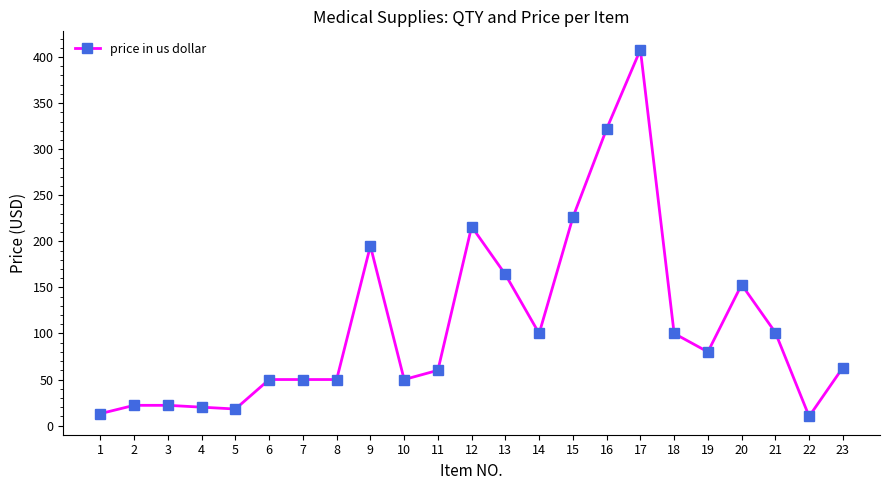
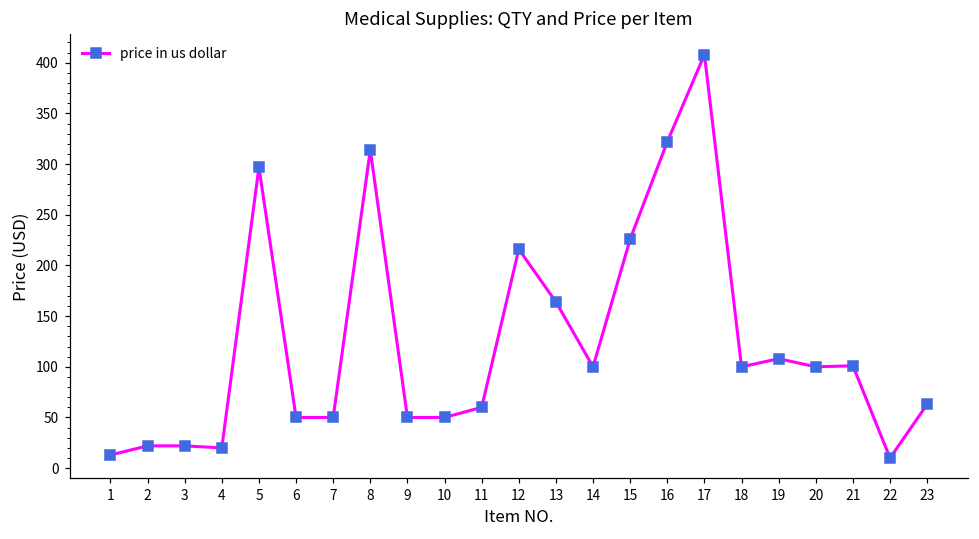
5: 20 -> 300
8: 50 -> 310
9: 200 -> 50
19: 80 -> 110
20: 150 -> 100
